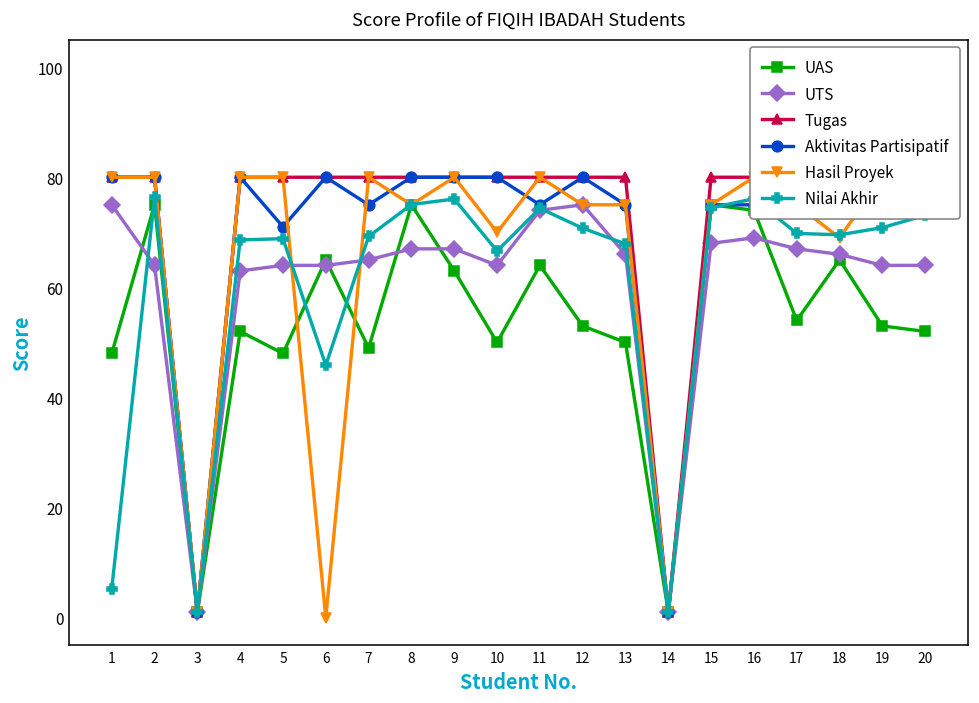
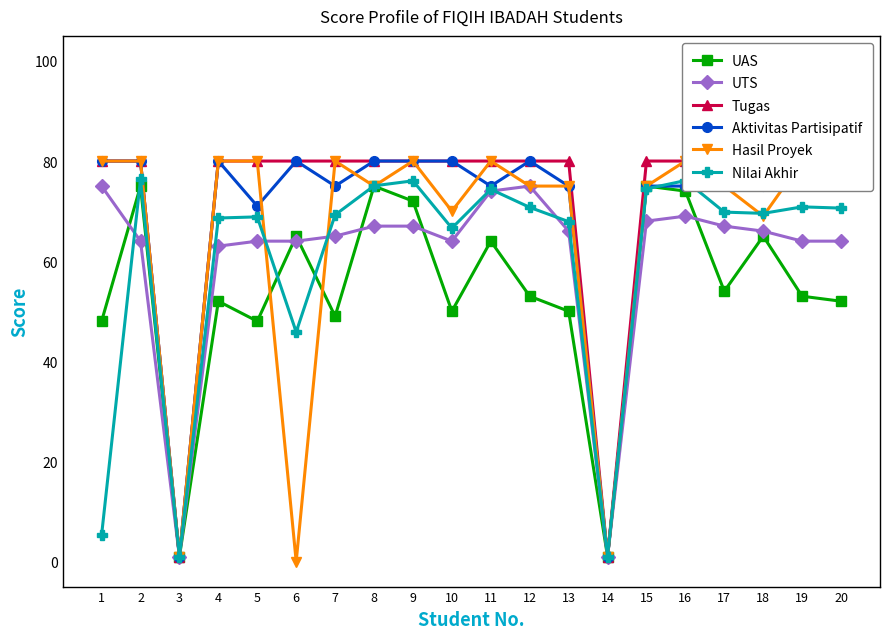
UAS, 9: 63 -> 72
Nilai Akhir, 20: 73 -> 71
